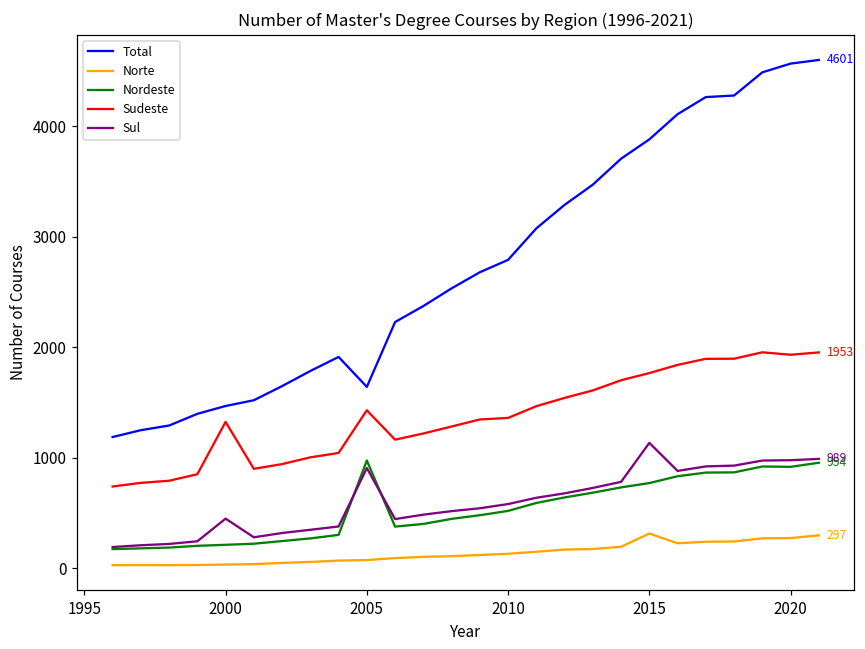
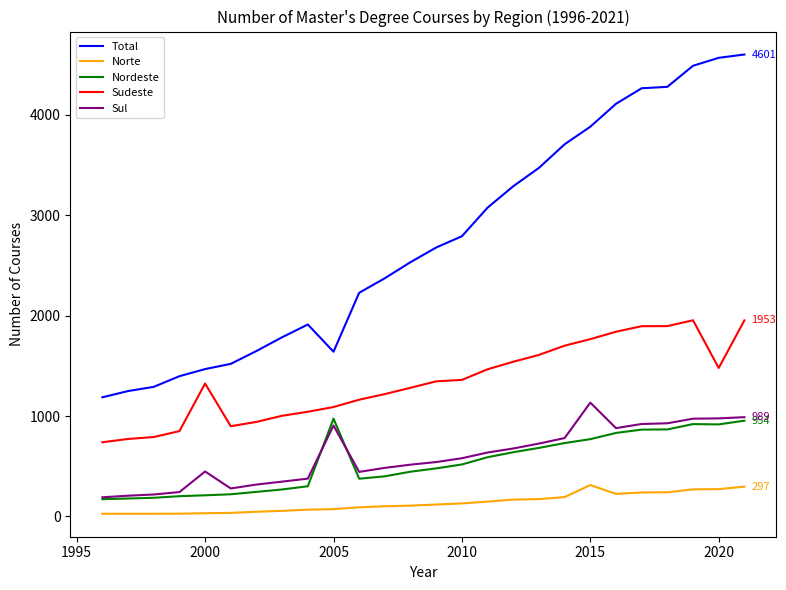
Sudeste, 2005: 1430 -> 1090
Sudeste, 2020: 1930 -> 1480
